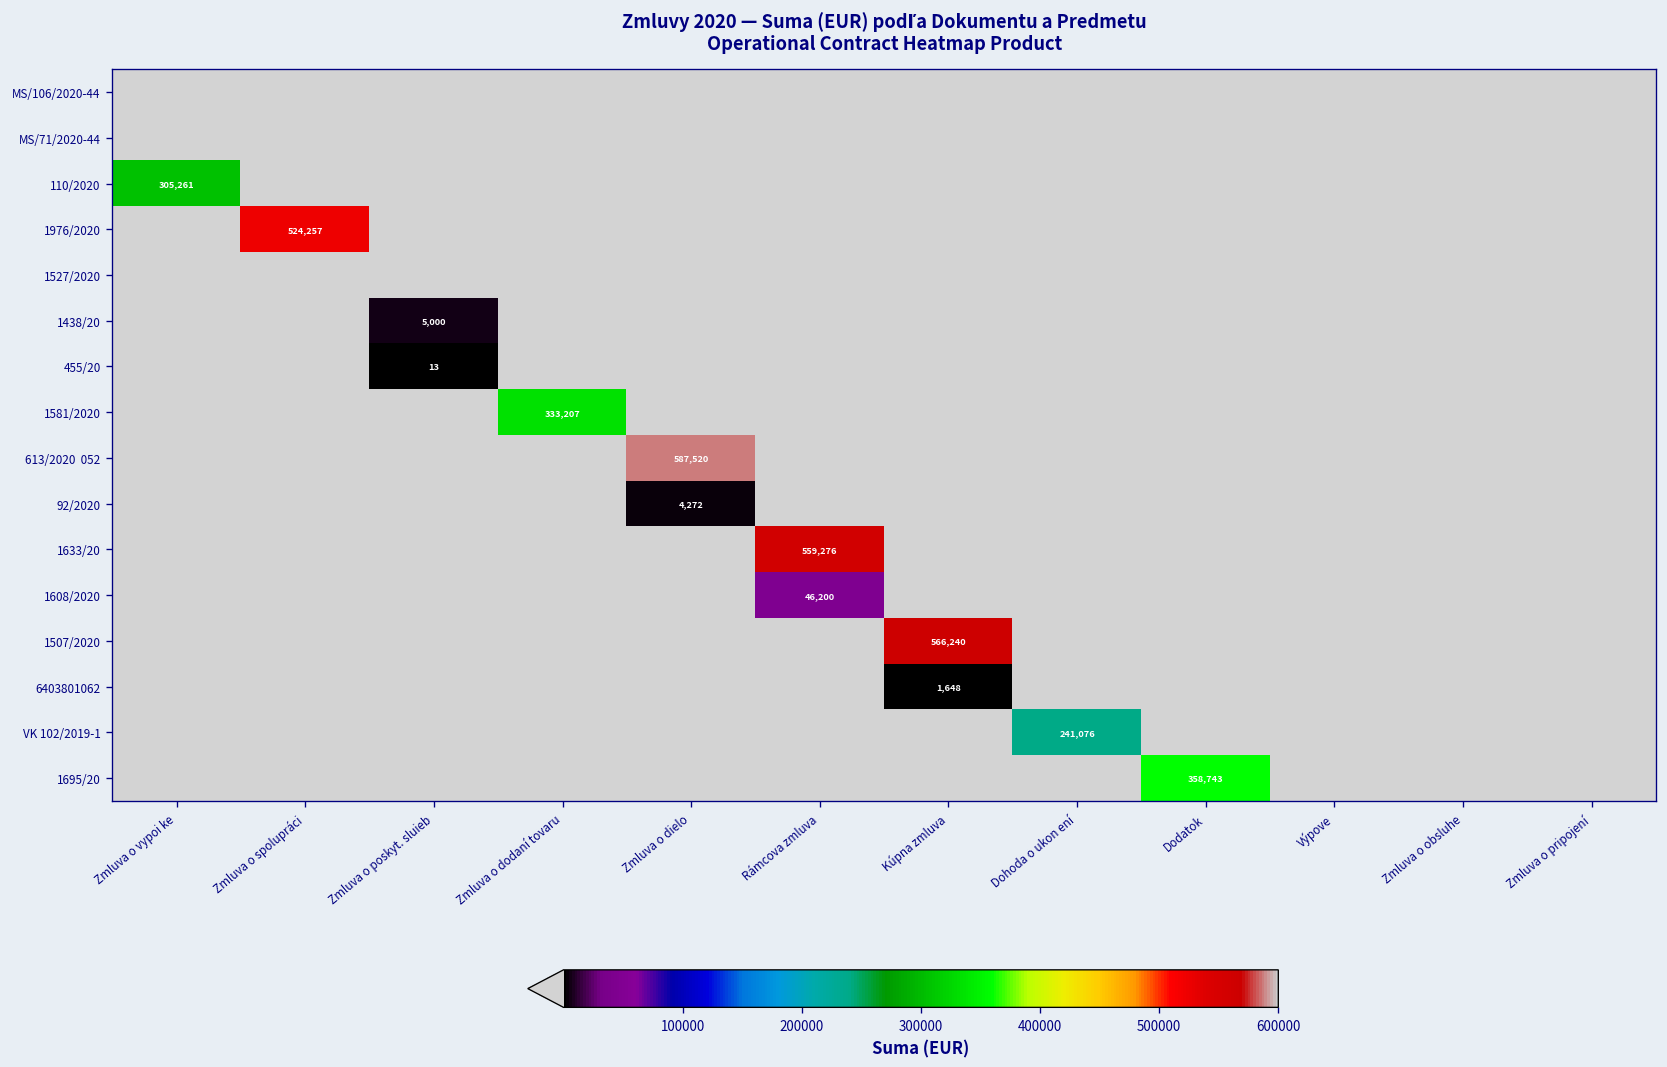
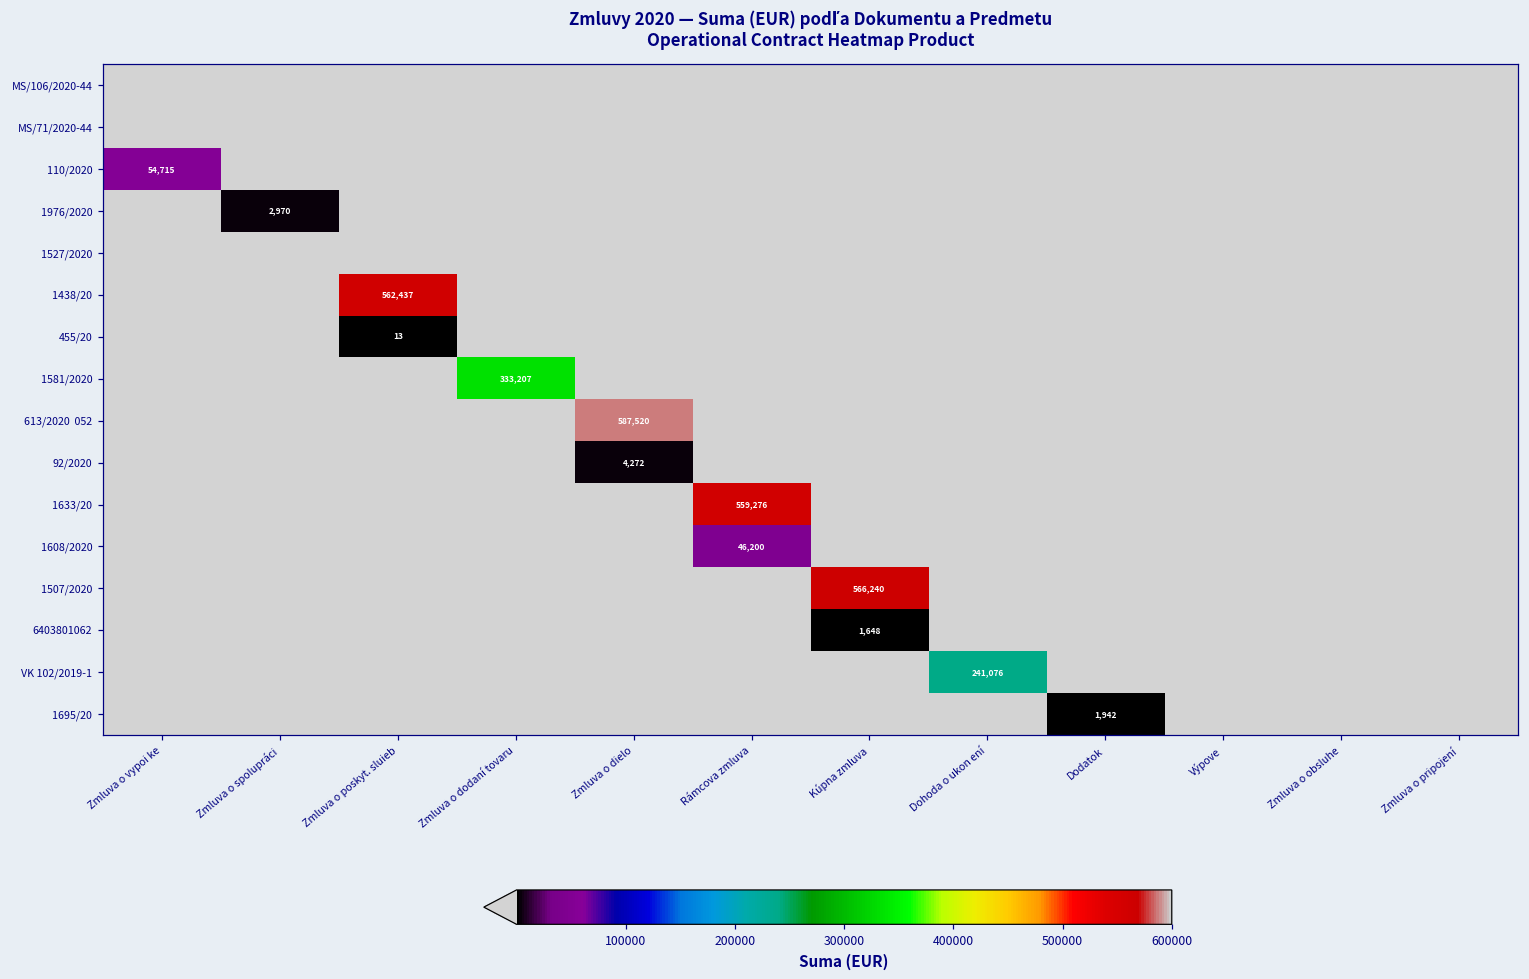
110/2020, Zmluva o vypoi ke: 305,261 -> 54,715
1976/2020, Zmluva o spolupráci: 524,257 -> 2,970
1438/20, Zmluva o poskyt. sluieb: 5,000 -> 562,437
1695/20, Dodatok: 358,743 -> 1,942
